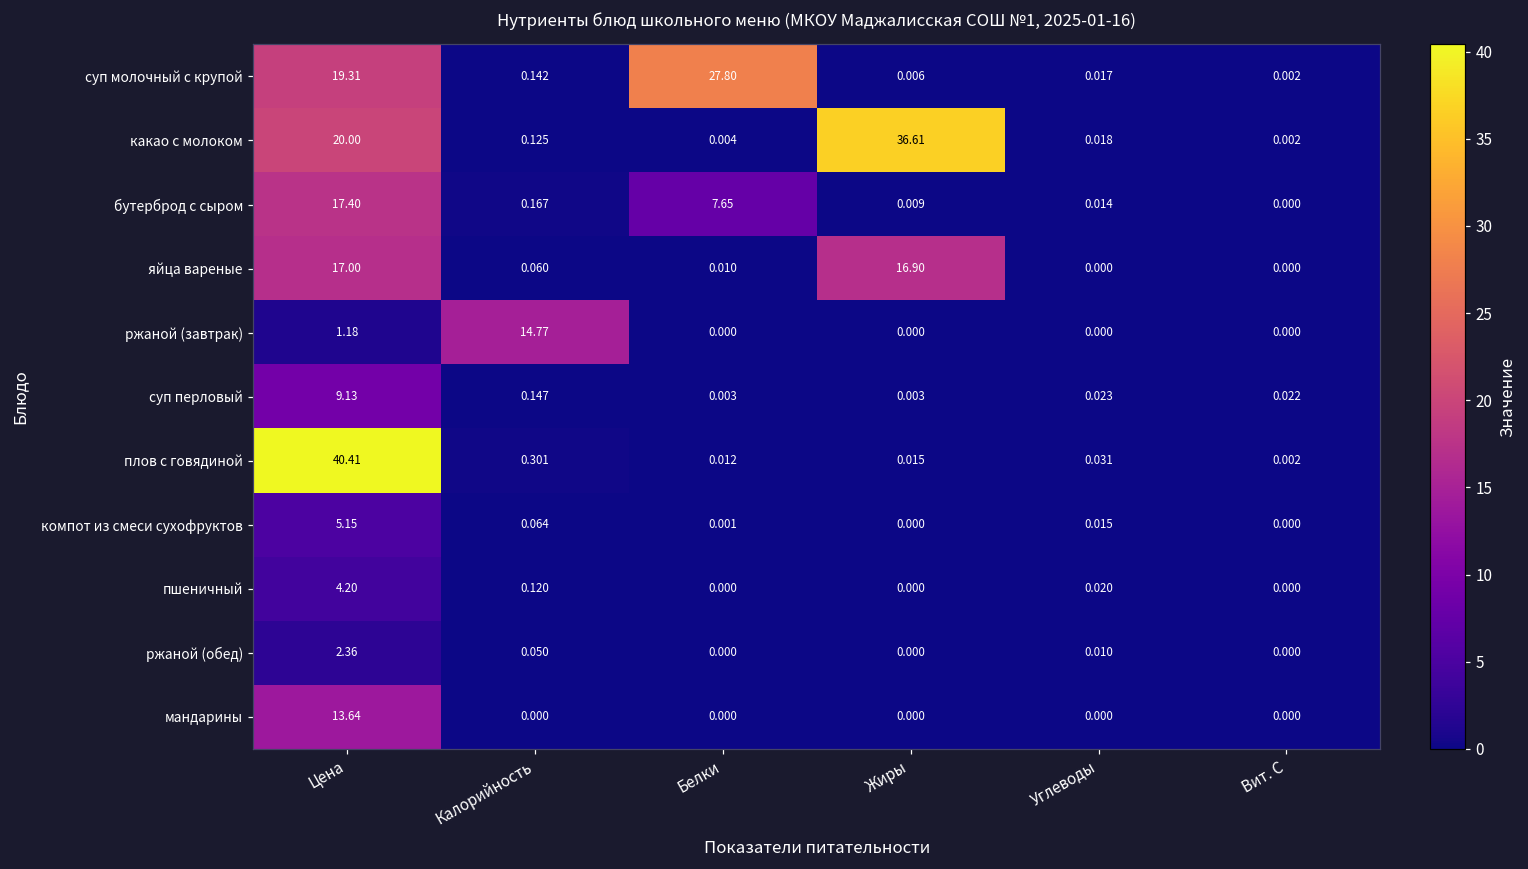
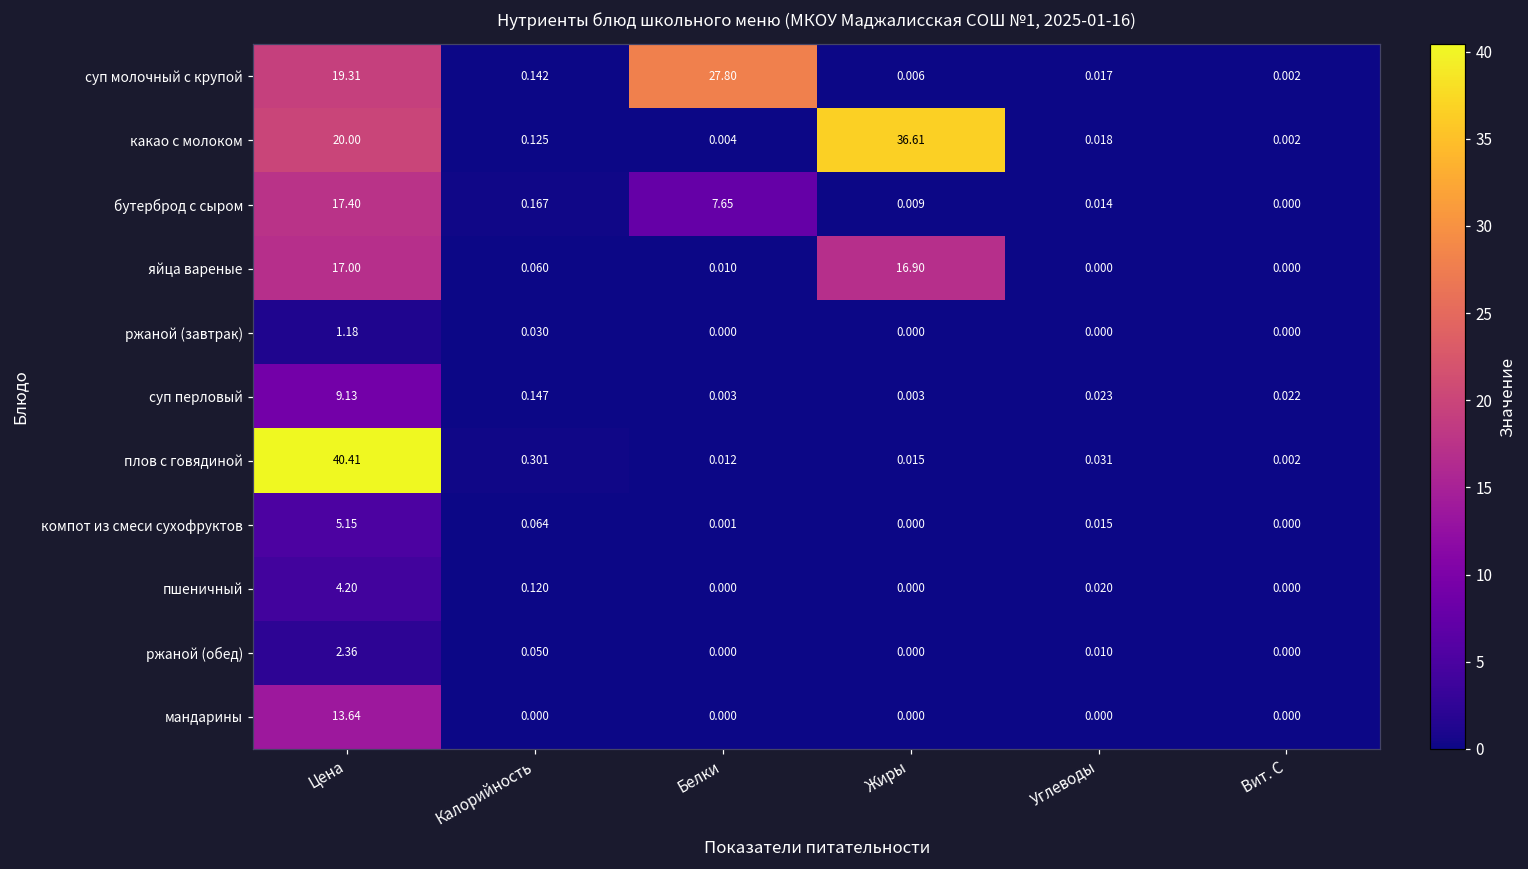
ржаной (завтрак), Калорийность: 14.77 -> 0.030
